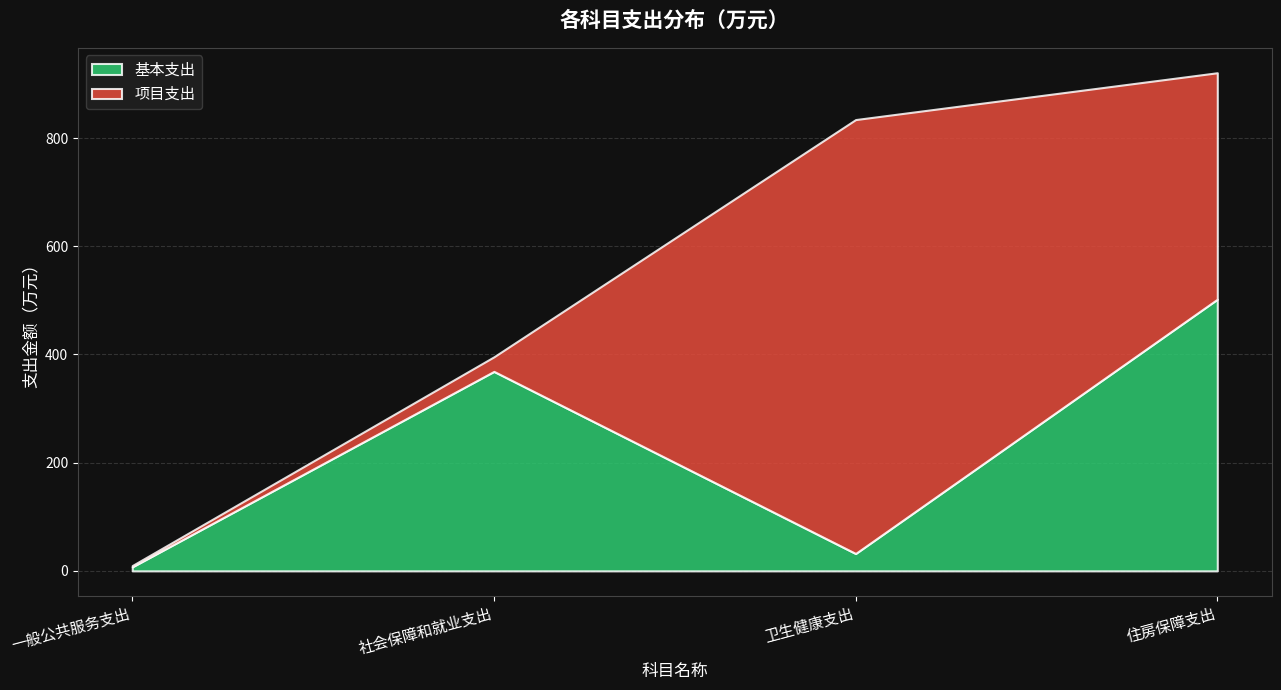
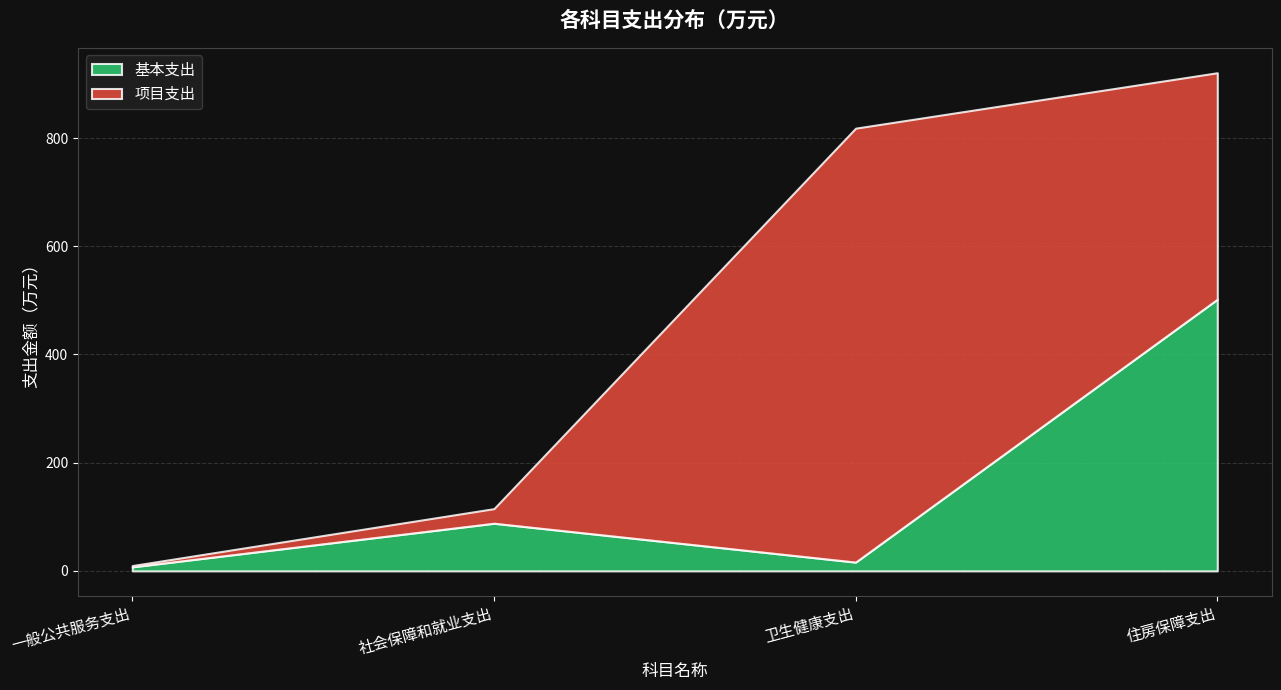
基本支出, 社会保障和就业支出: 370 -> 90
基本支出, 卫生健康支出: 30 -> 20
